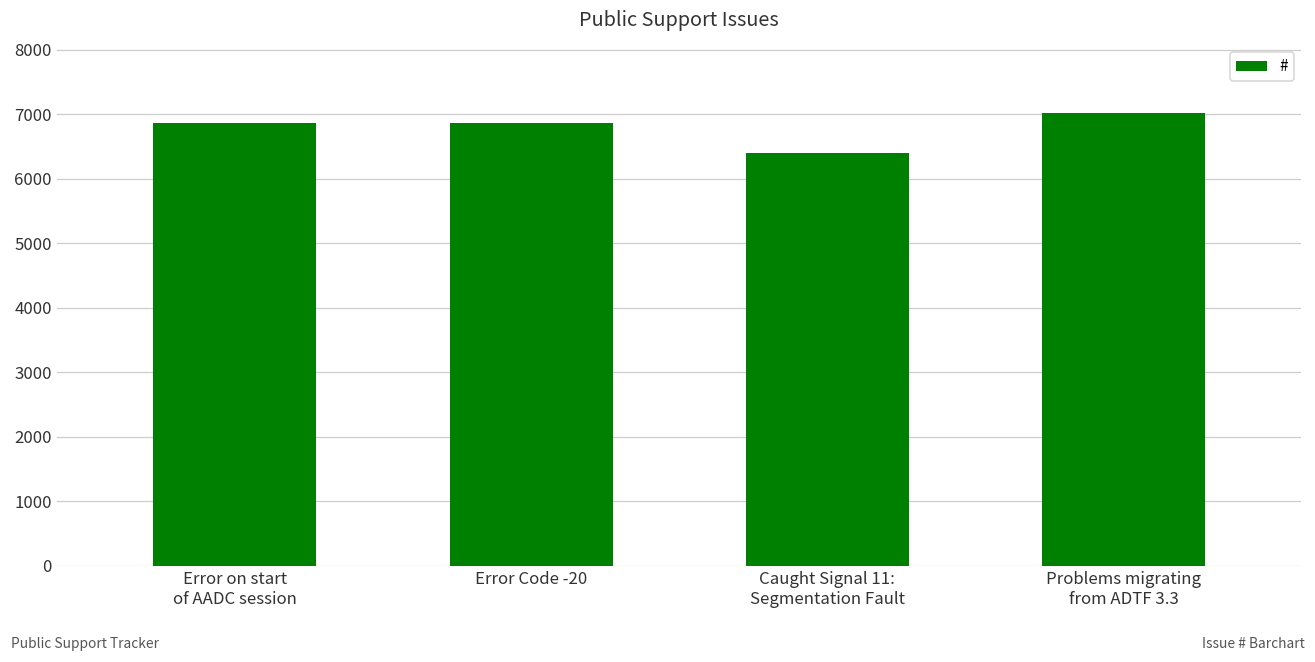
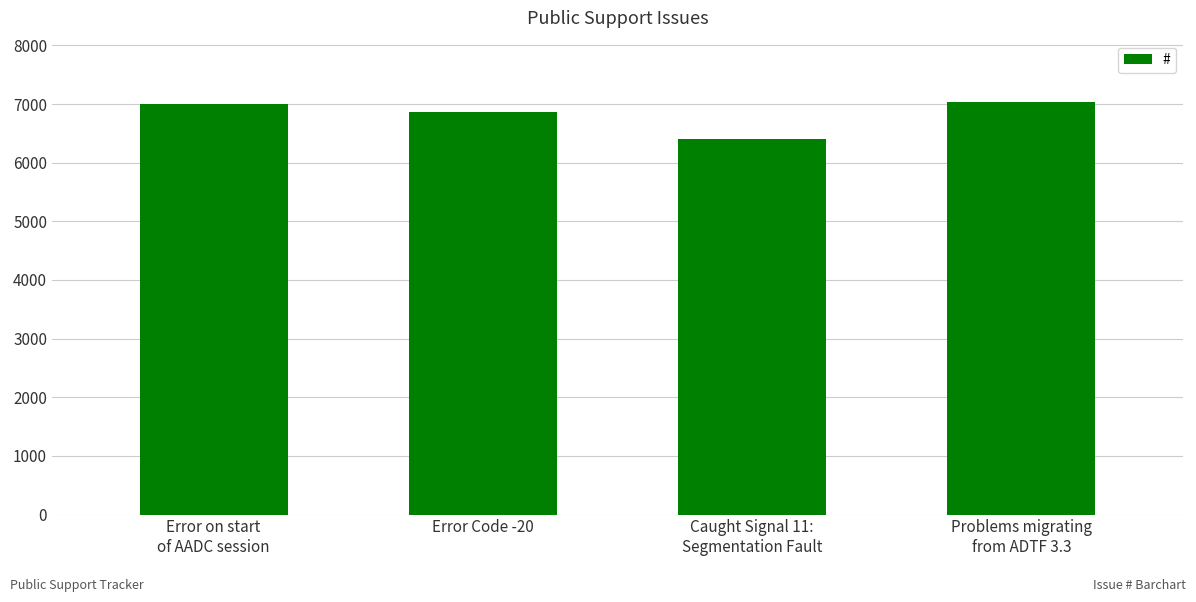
Error on start of AADC session: 6900 -> 7000
